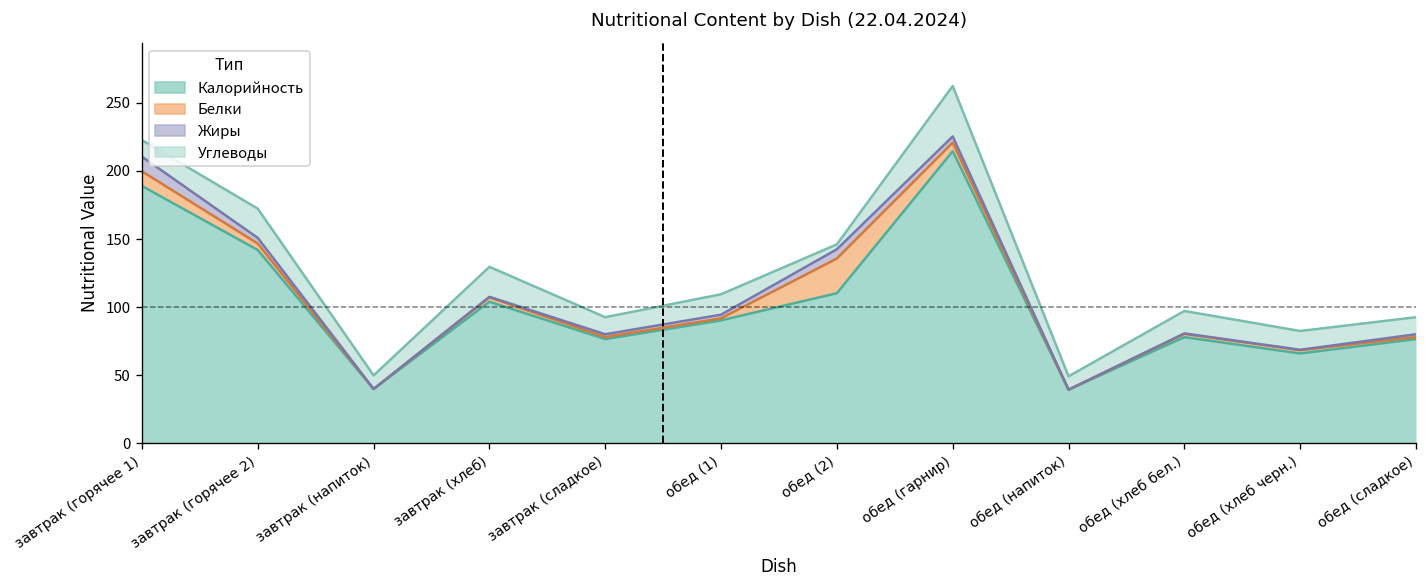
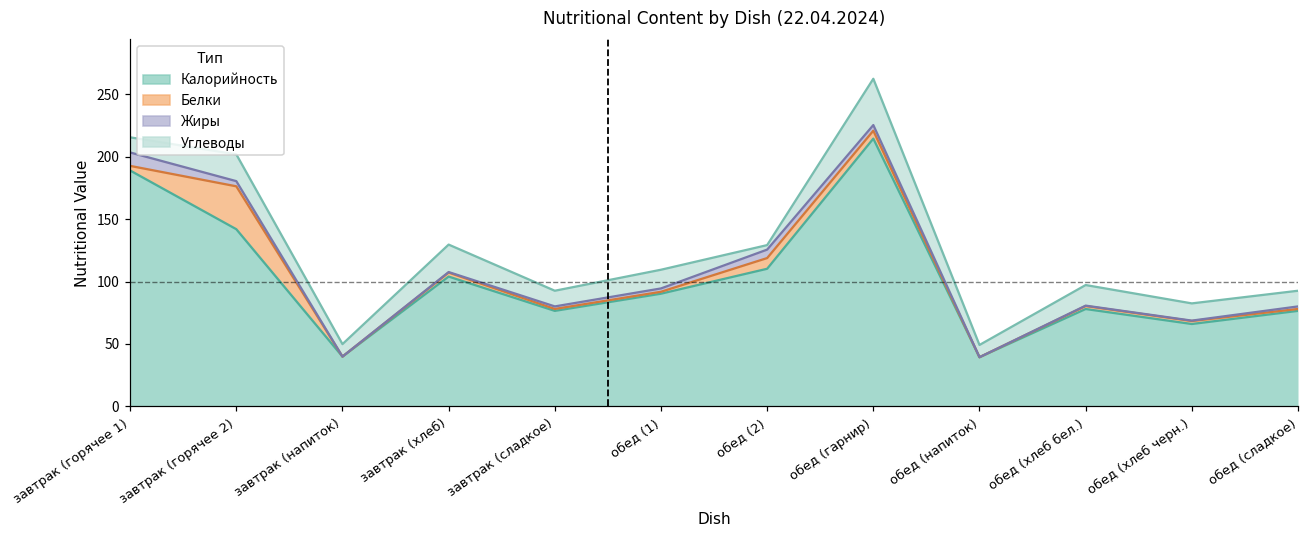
Белки, завтрак (горячее 1): 11 -> 4
Белки, завтрак (горячее 2): 5 -> 34
Белки, обед (2): 25 -> 9
